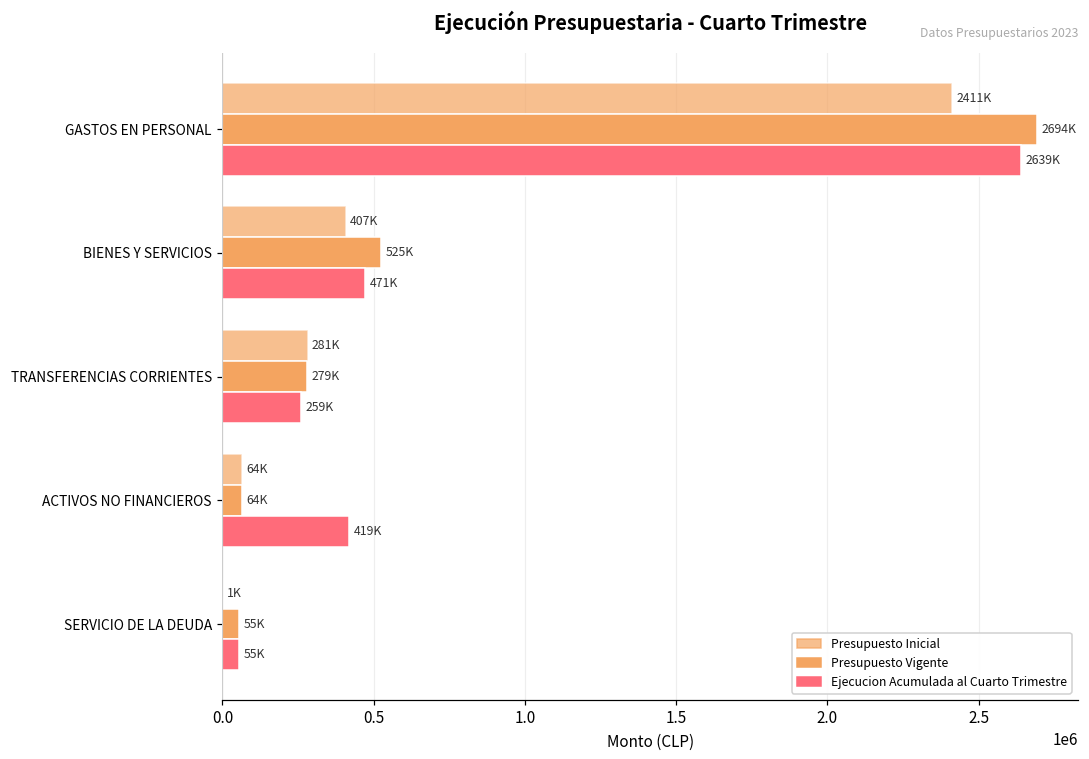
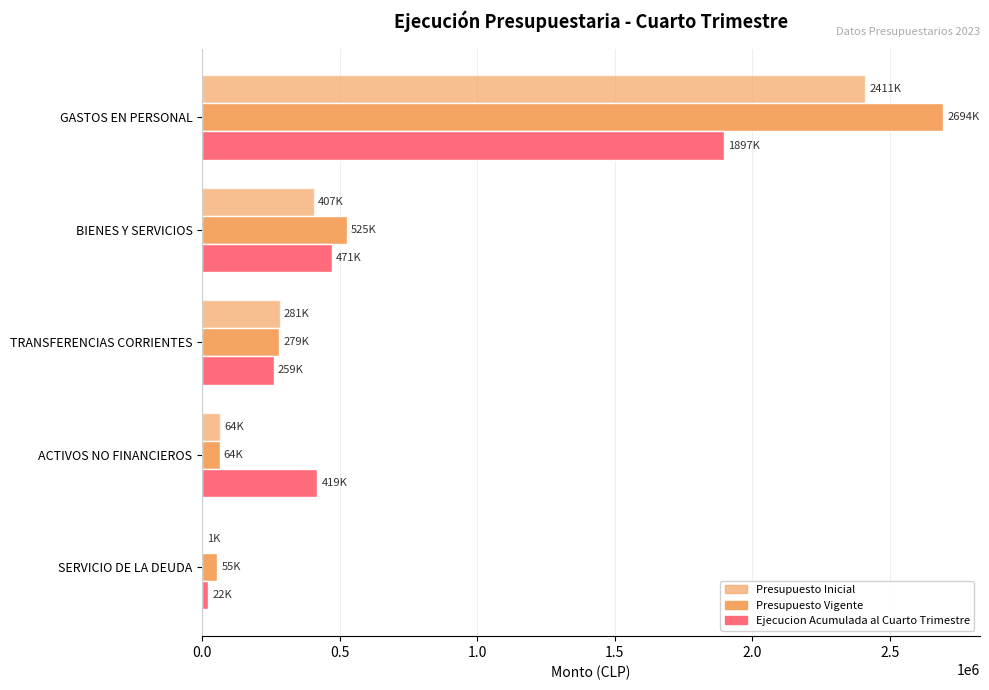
Ejecucion Acumulada al Cuarto Trimestre, GASTOS EN PERSONAL: 2639K -> 1897K
Ejecucion Acumulada al Cuarto Trimestre, SERVICIO DE LA DEUDA: 55K -> 22K
